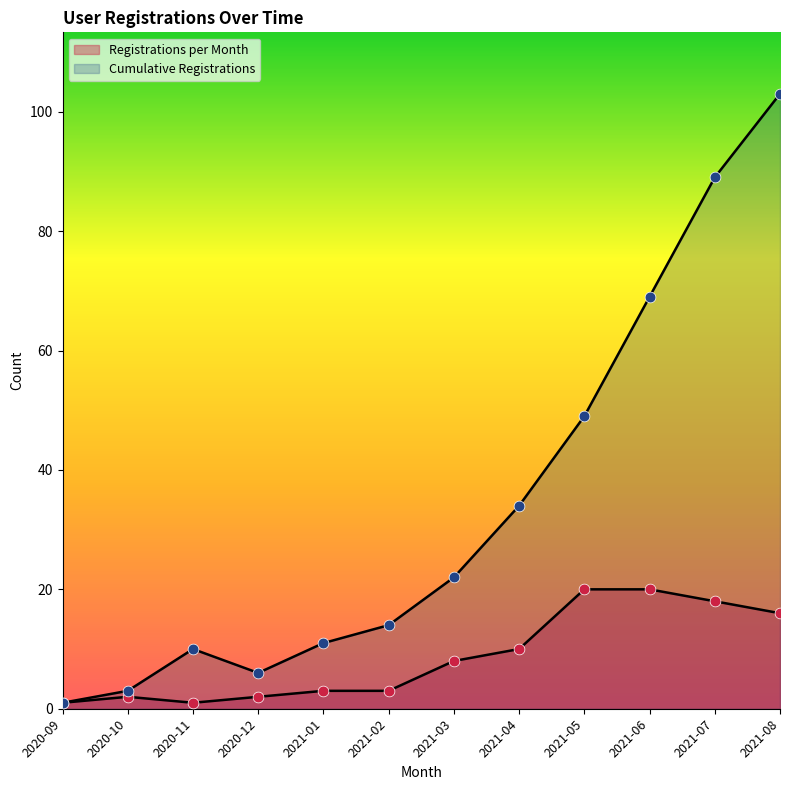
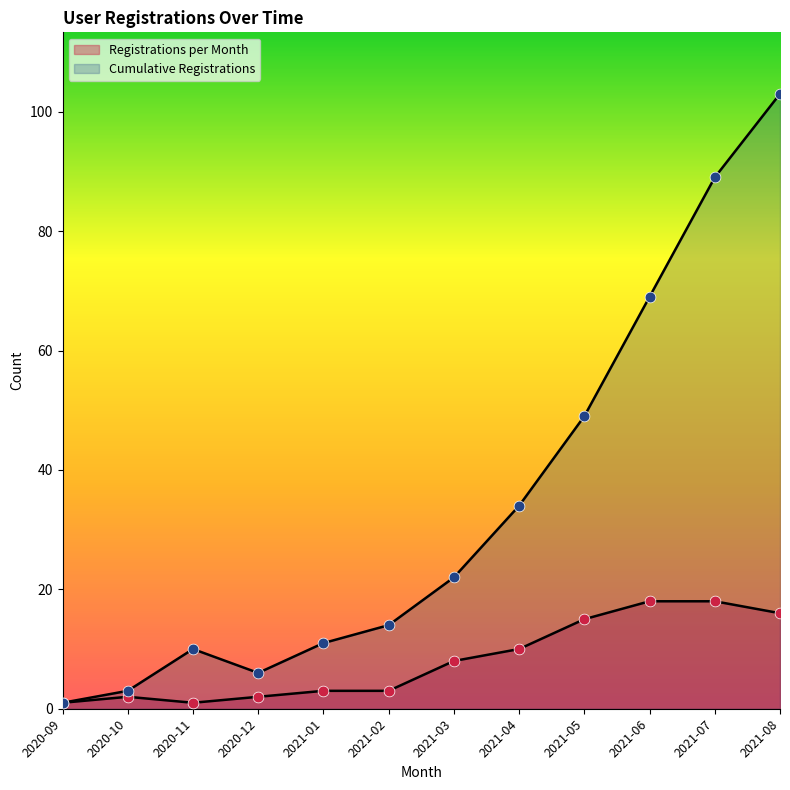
Registrations per Month, 2021-05: 20 -> 15
Registrations per Month, 2021-06: 20 -> 18
